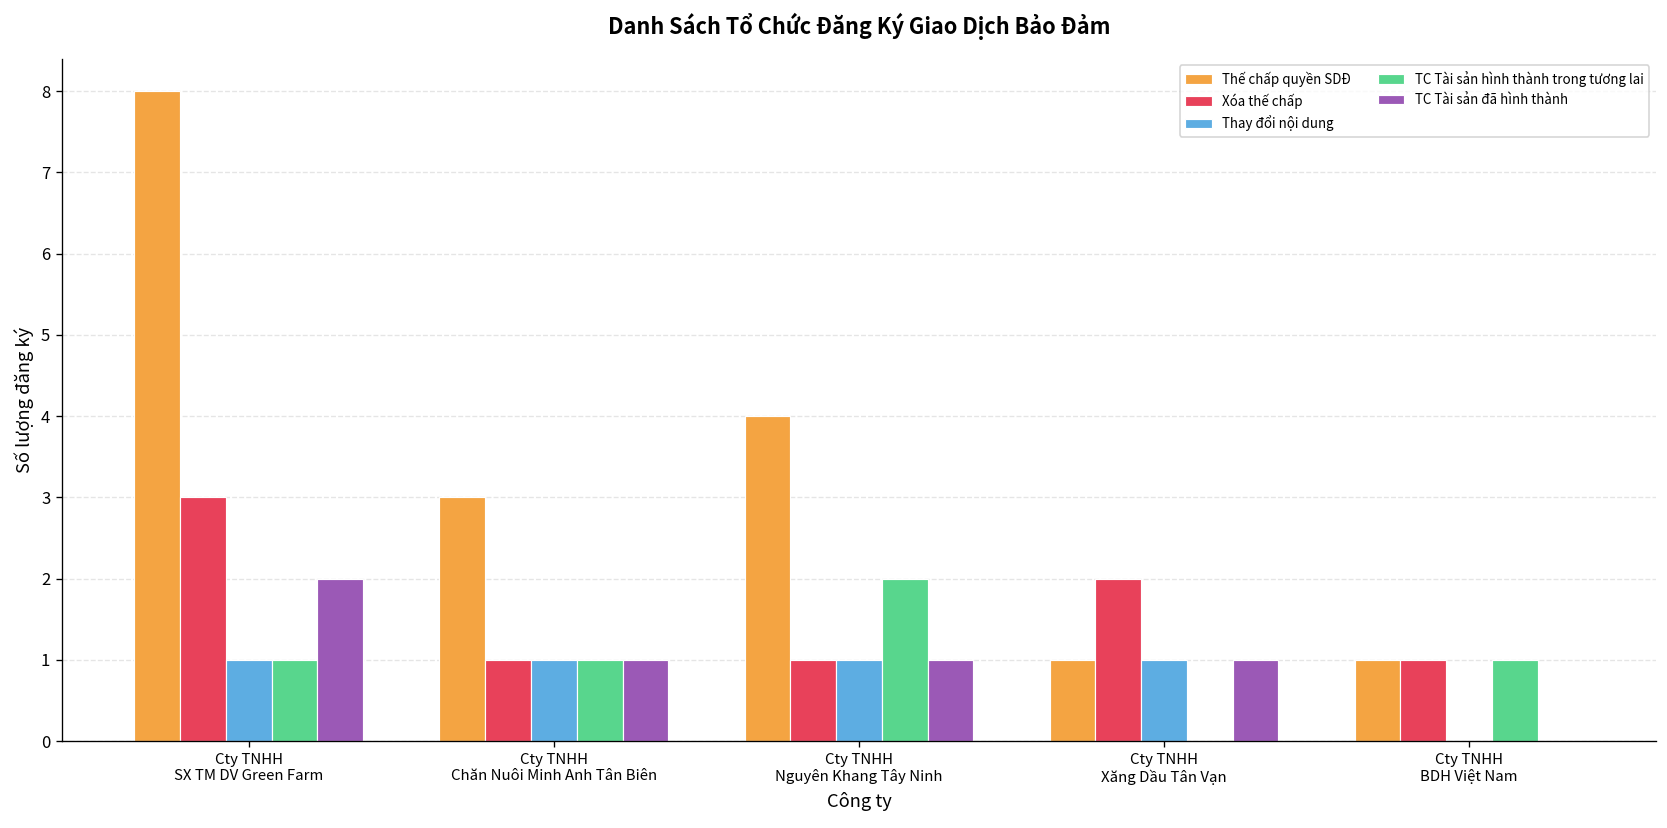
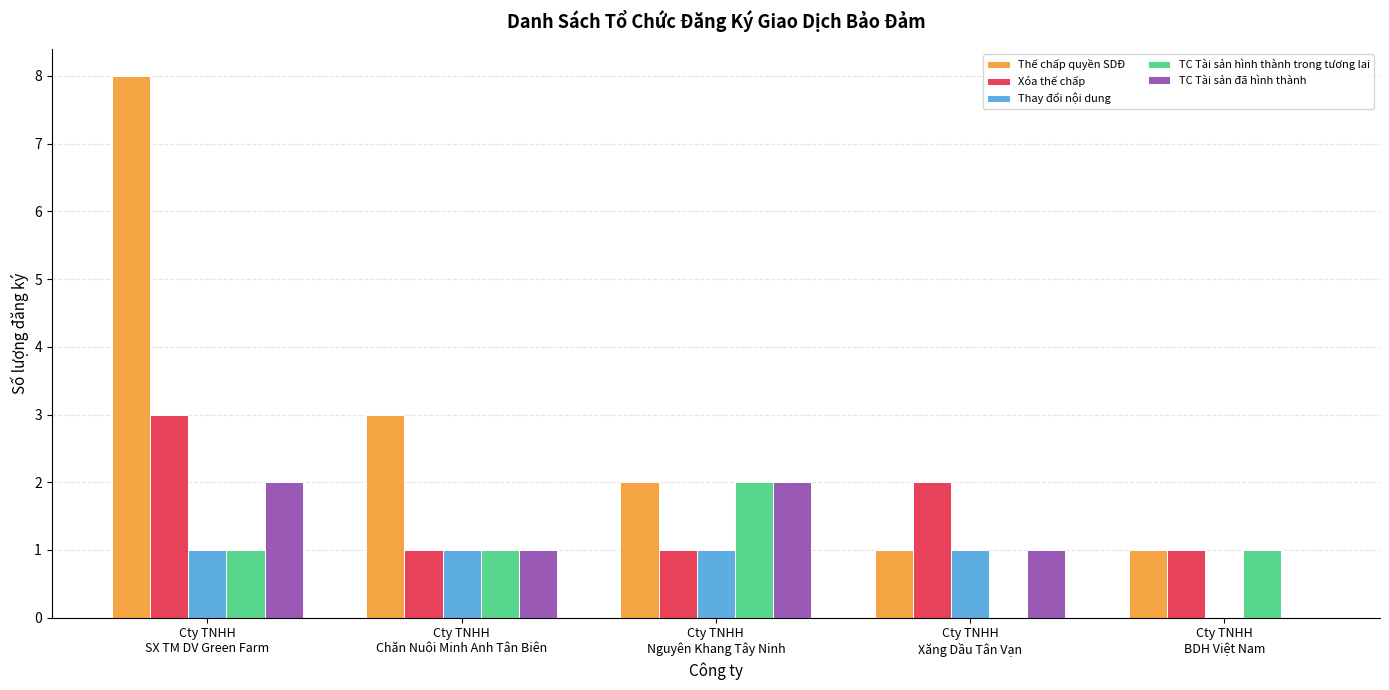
Thế chấp quyền SDĐ, Cty TNHH Nguyên Khang Tây Ninh: 4 -> 2
TC Tài sản đã hình thành, Cty TNHH Nguyên Khang Tây Ninh: 1 -> 2
